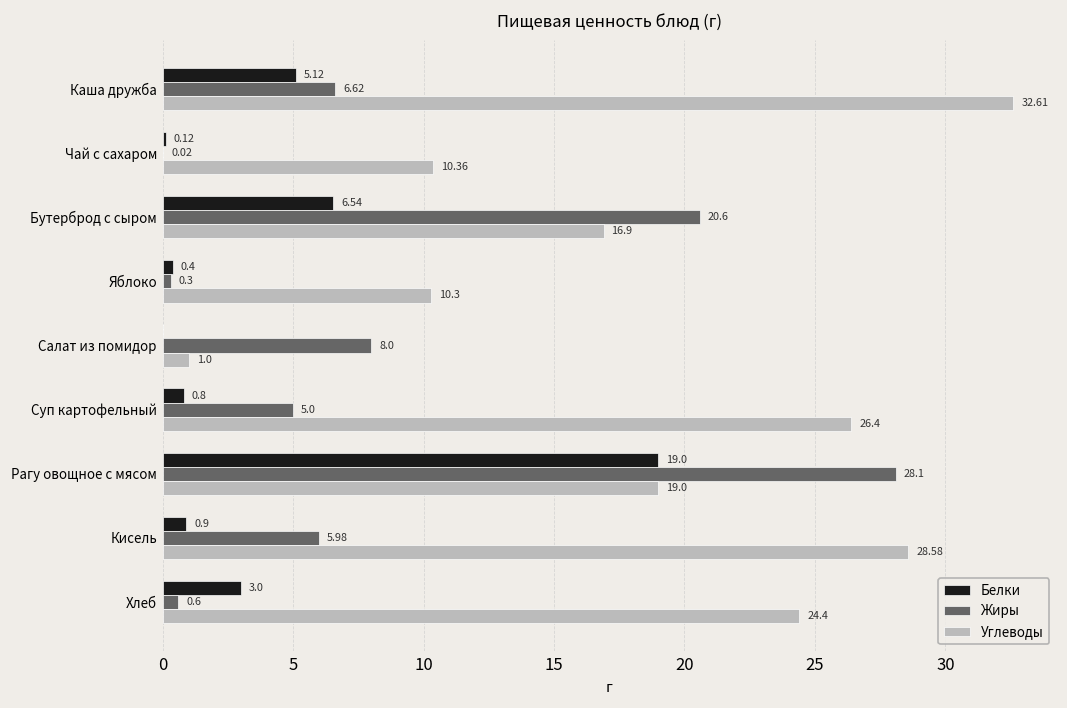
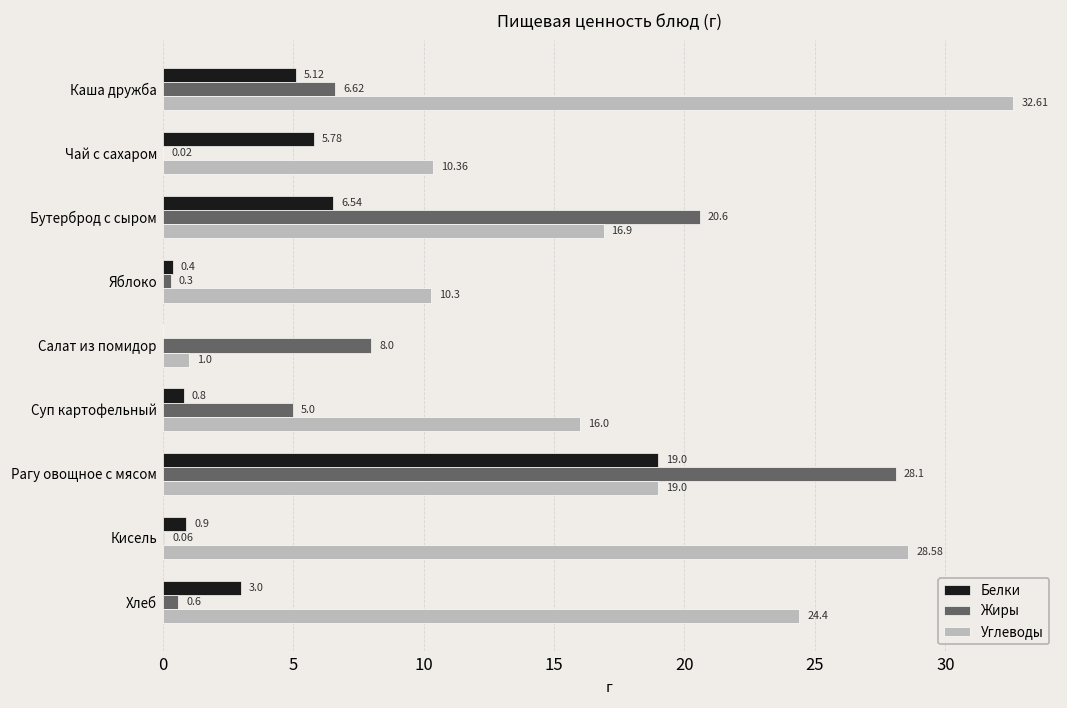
Белки, Чай с сахаром: 0.12 -> 5.78
Углеводы, Суп картофельный: 26.4 -> 16.0
Жиры, Кисель: 5.98 -> 0.06
